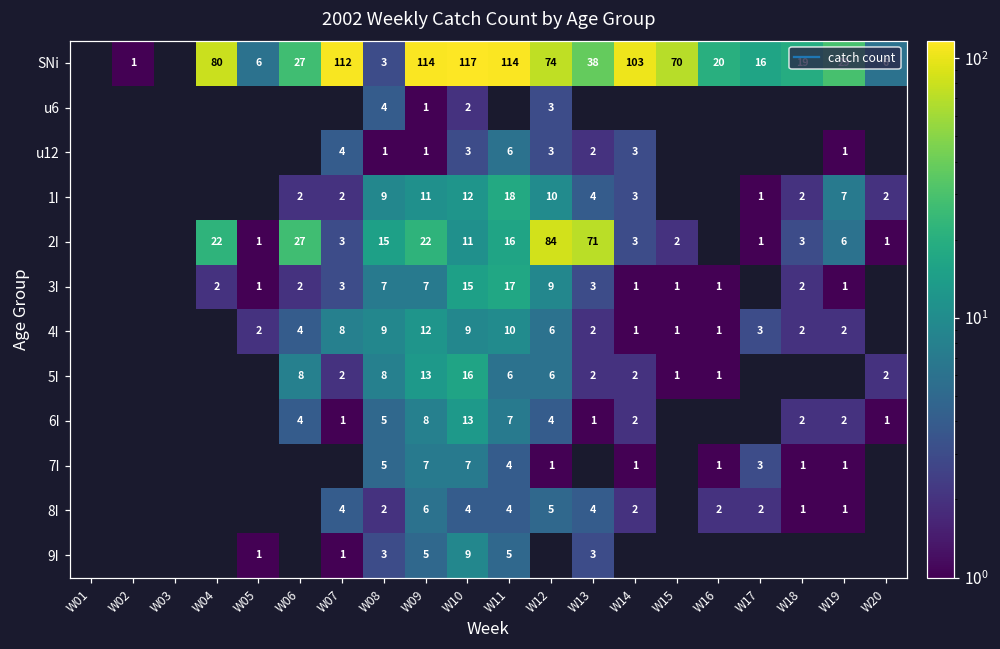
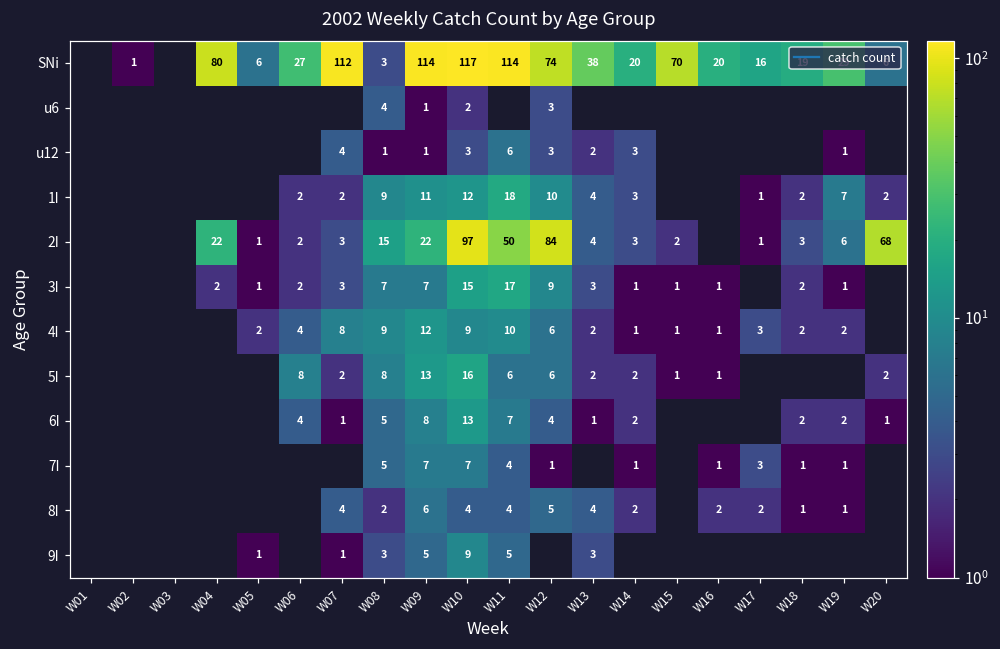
SNi, W14: 103 -> 20
2I, W06: 27 -> 2
2I, W10: 11 -> 97
2I, W11: 16 -> 50
2I, W13: 71 -> 4
2I, W20: 1 -> 68
